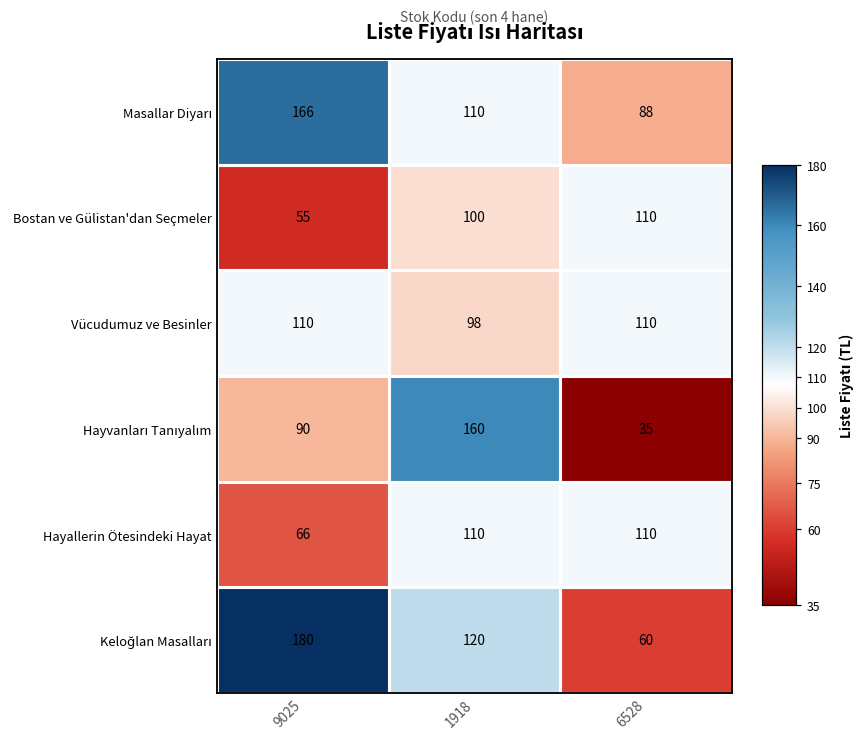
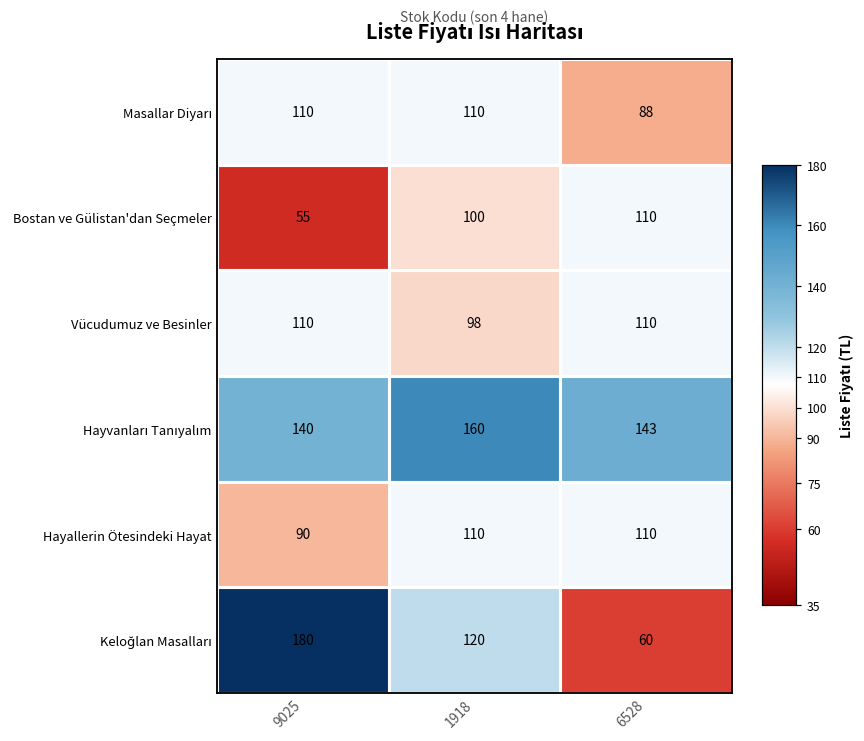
Masallar Diyarı, 9025: 166 -> 110
Hayvanları Tanıyalım, 9025: 90 -> 140
Hayvanları Tanıyalım, 6528: 35 -> 143
Hayallerin Ötesindeki Hayat, 9025: 66 -> 90
